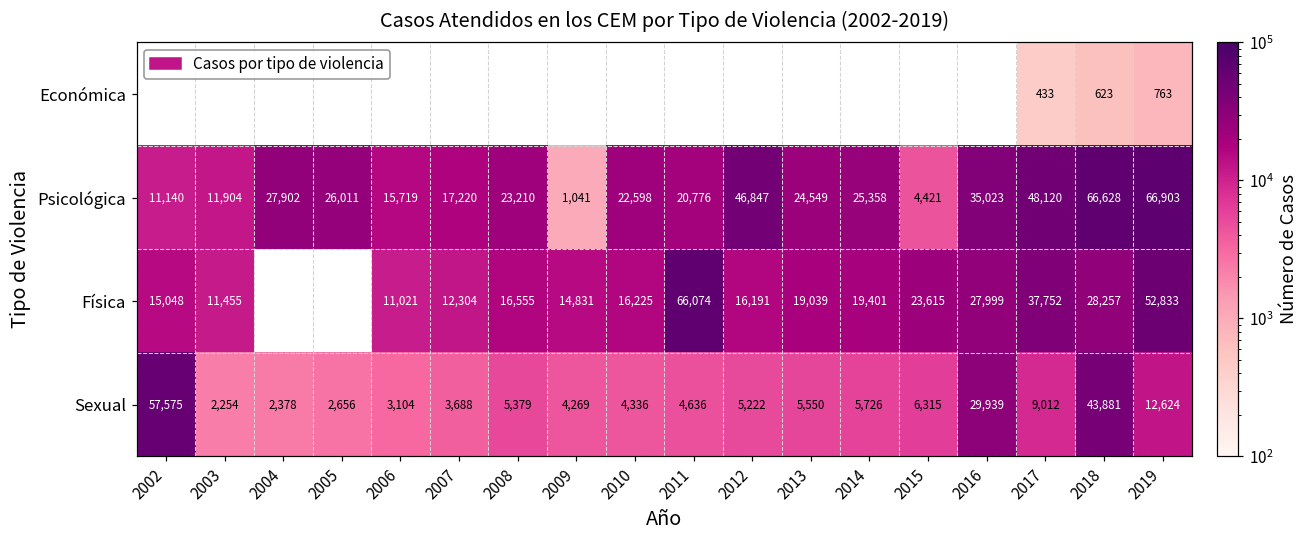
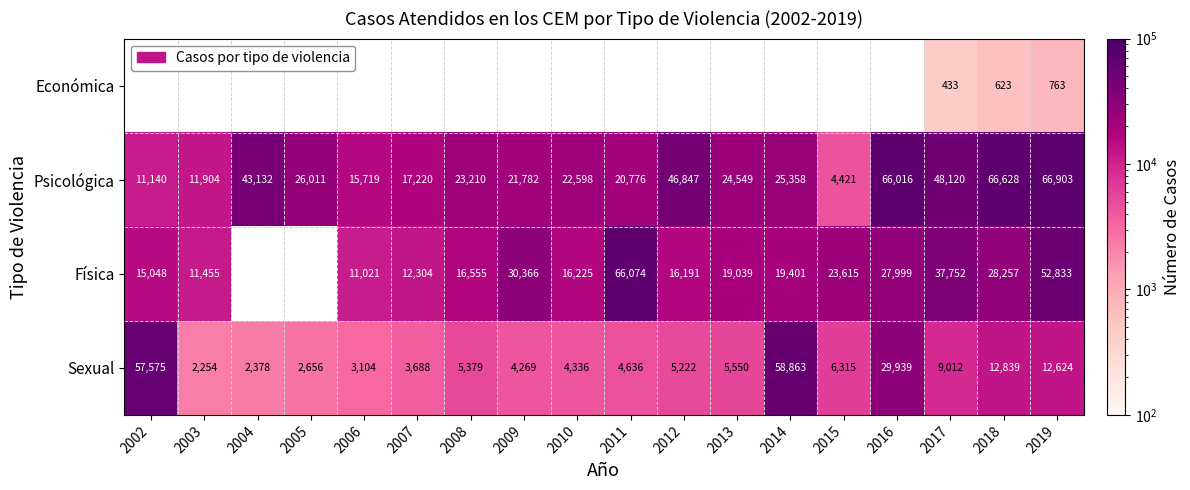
Psicológica, 2004: 27,902 -> 43,132
Psicológica, 2009: 1,041 -> 21,782
Psicológica, 2016: 35,023 -> 66,016
Física, 2009: 14,831 -> 30,366
Sexual, 2014: 5,726 -> 58,863
Sexual, 2018: 43,881 -> 12,839
